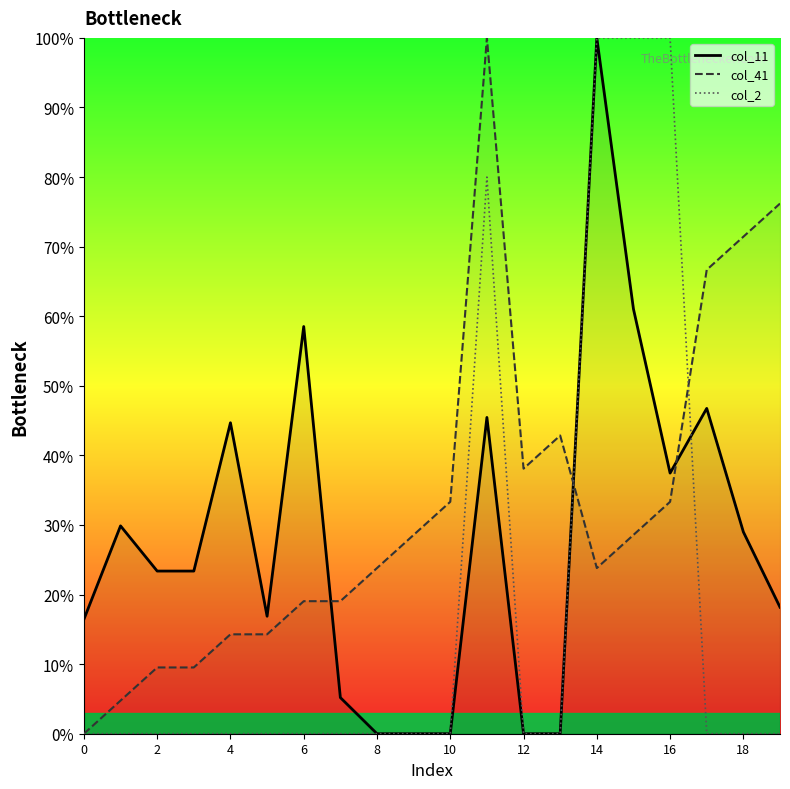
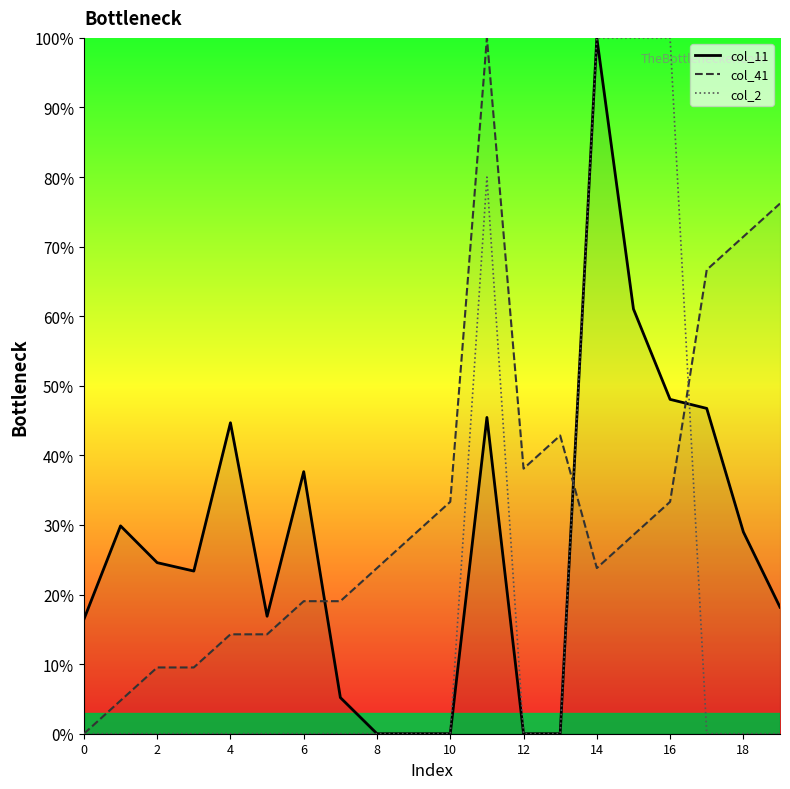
col_11, 2: 23% -> 25%
col_11, 6: 59% -> 38%
col_11, 16: 37% -> 48%
